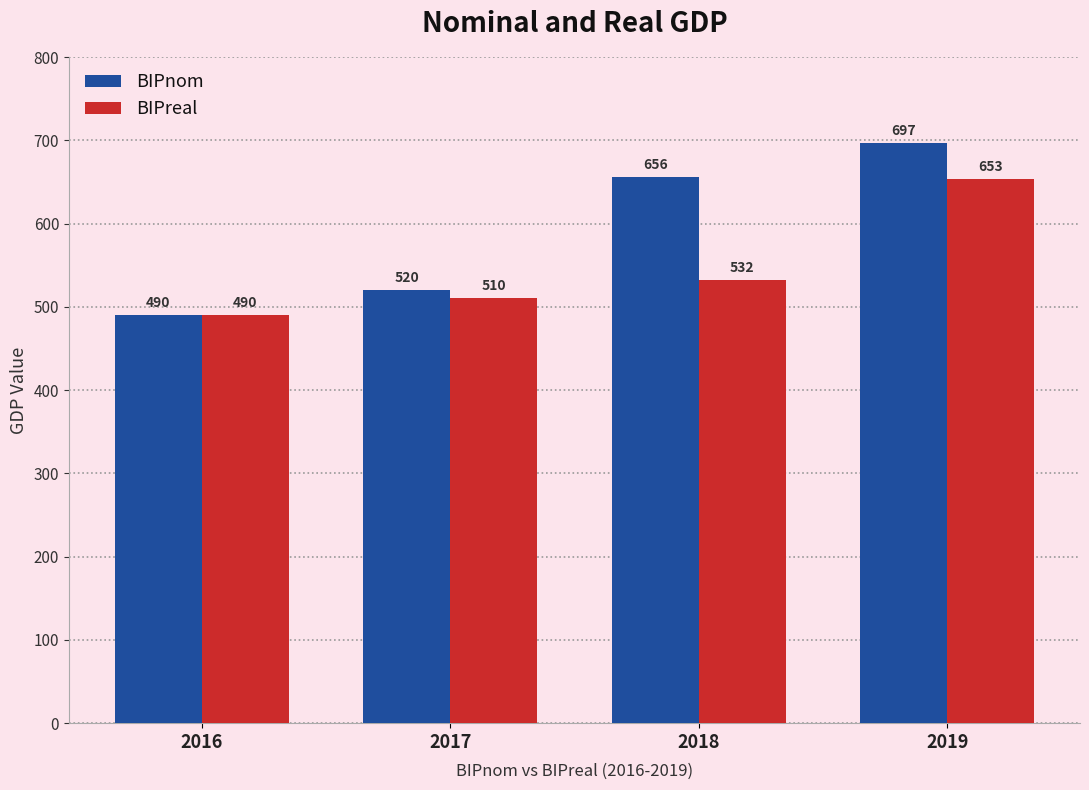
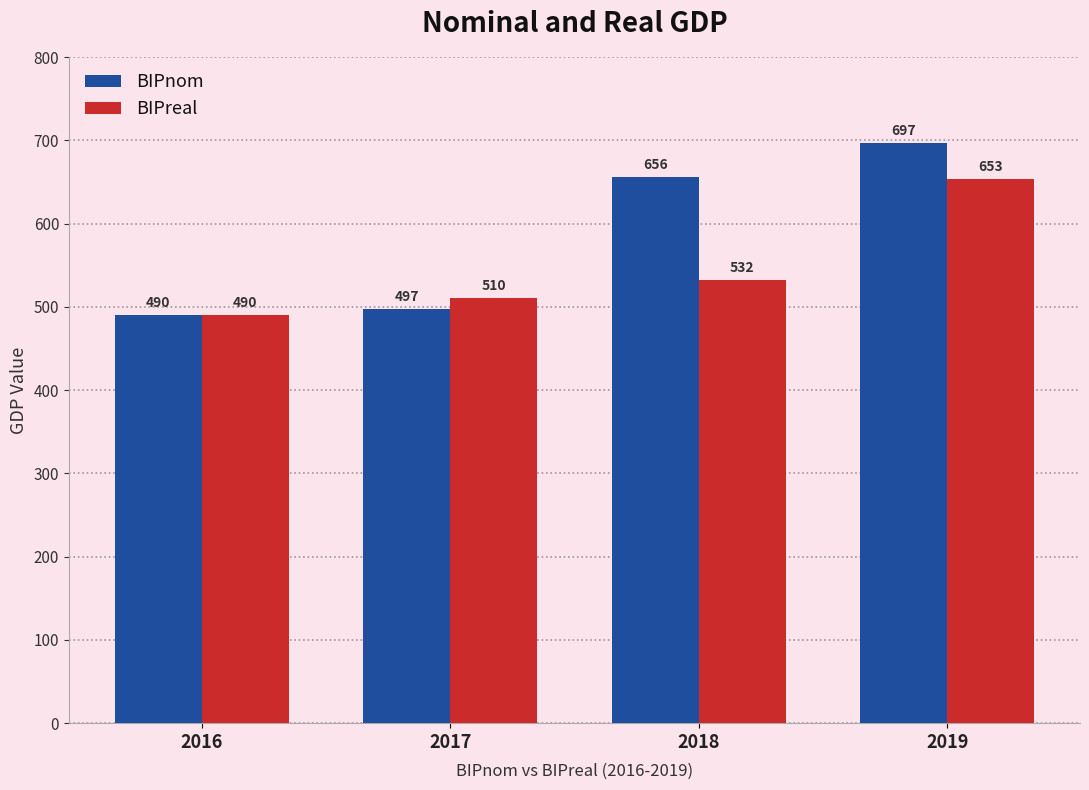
BIPnom, 2017: 520 -> 497
